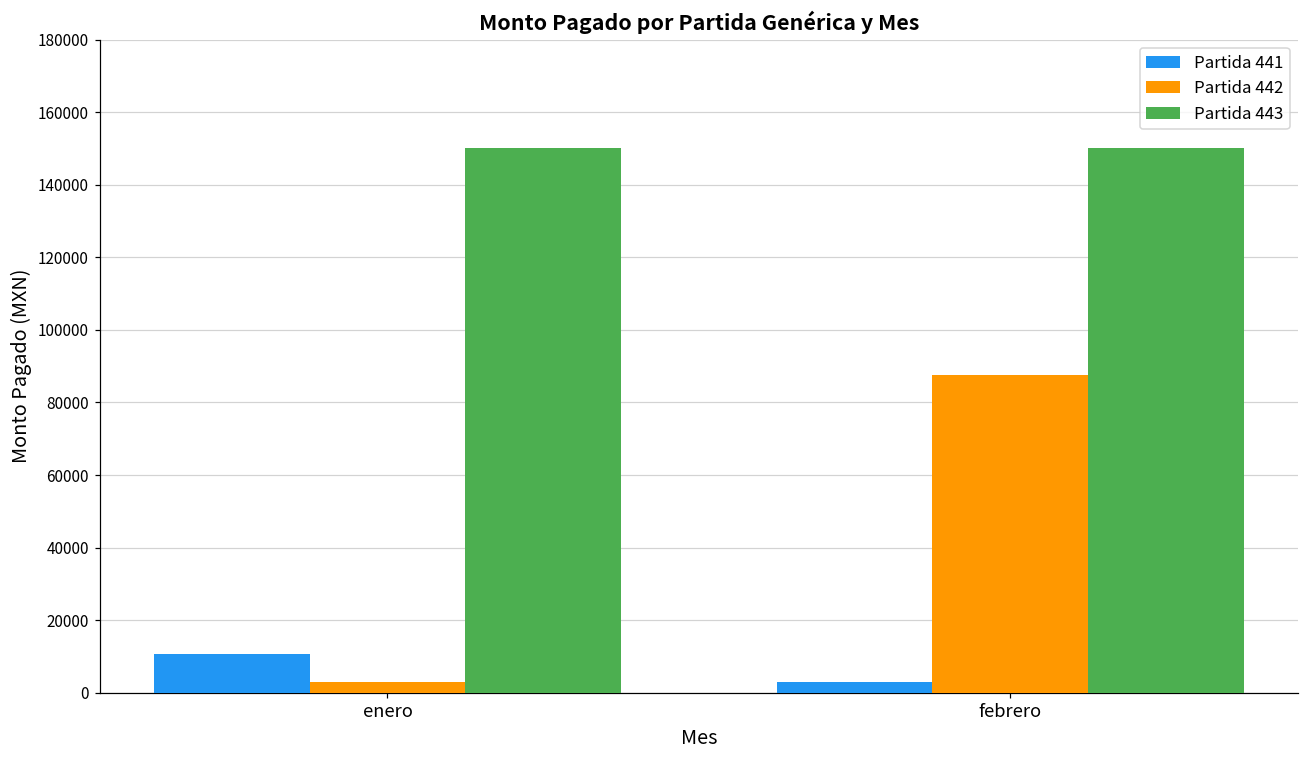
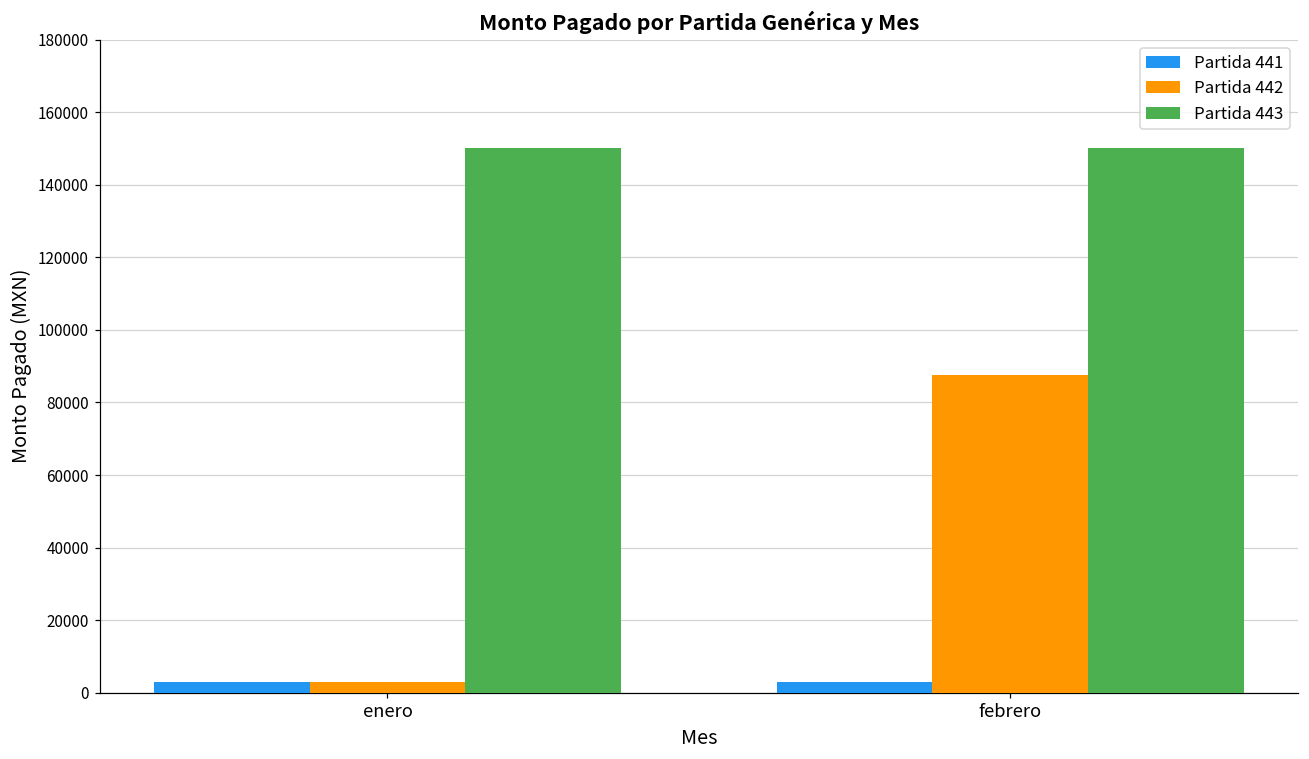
Partida 441, enero: 11000 -> 3000
